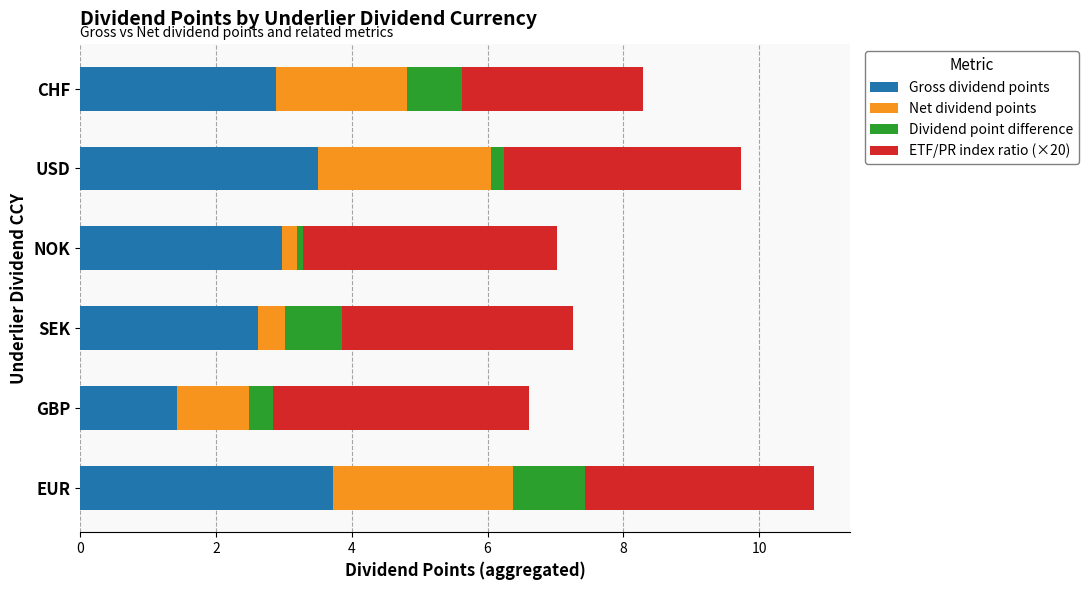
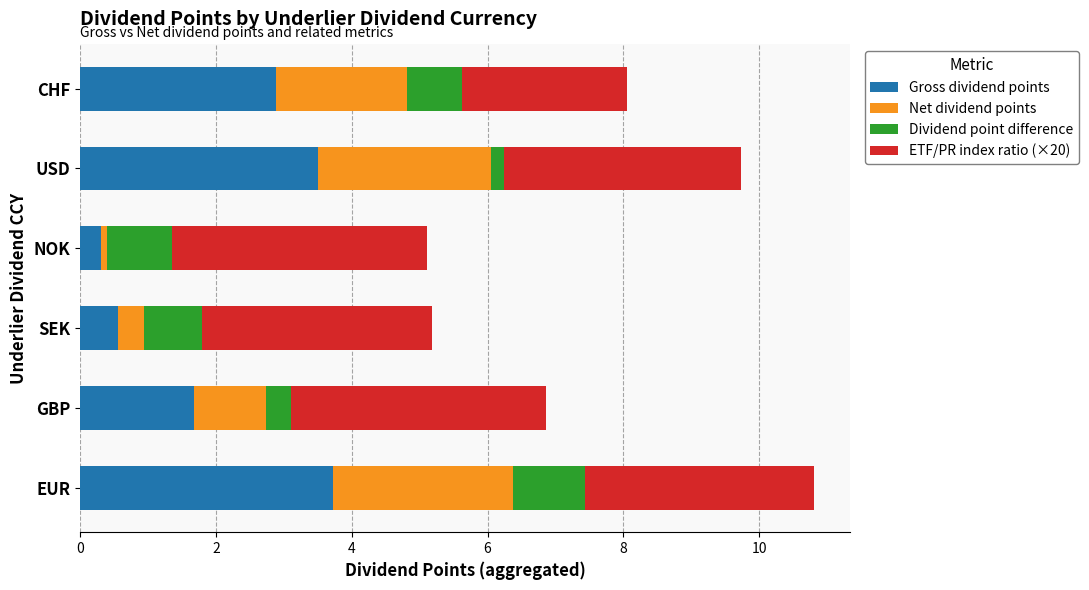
ETF/PR index ratio (×20), CHF: 2.7 -> 2.4
Gross dividend points, NOK: 3.0 -> 0.3
Net dividend points, NOK: 0.2 -> 0.1
Dividend point difference, NOK: 0.1 -> 1.0
Gross dividend points, SEK: 2.6 -> 0.6
Gross dividend points, GBP: 1.4 -> 1.7
